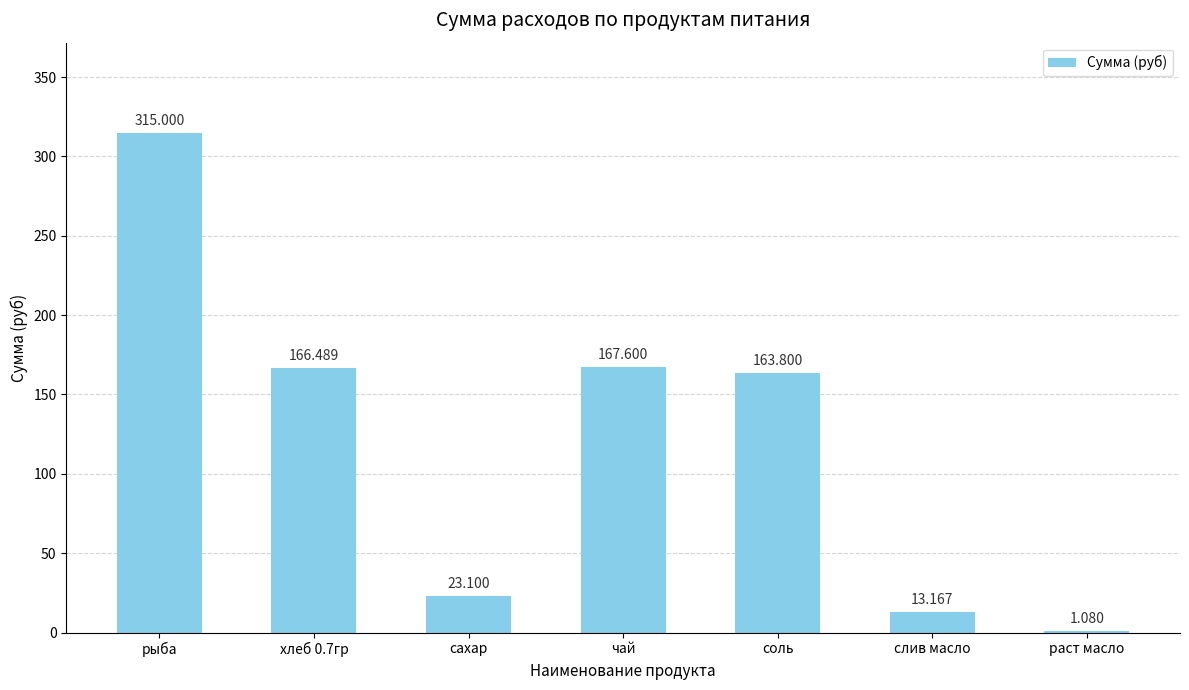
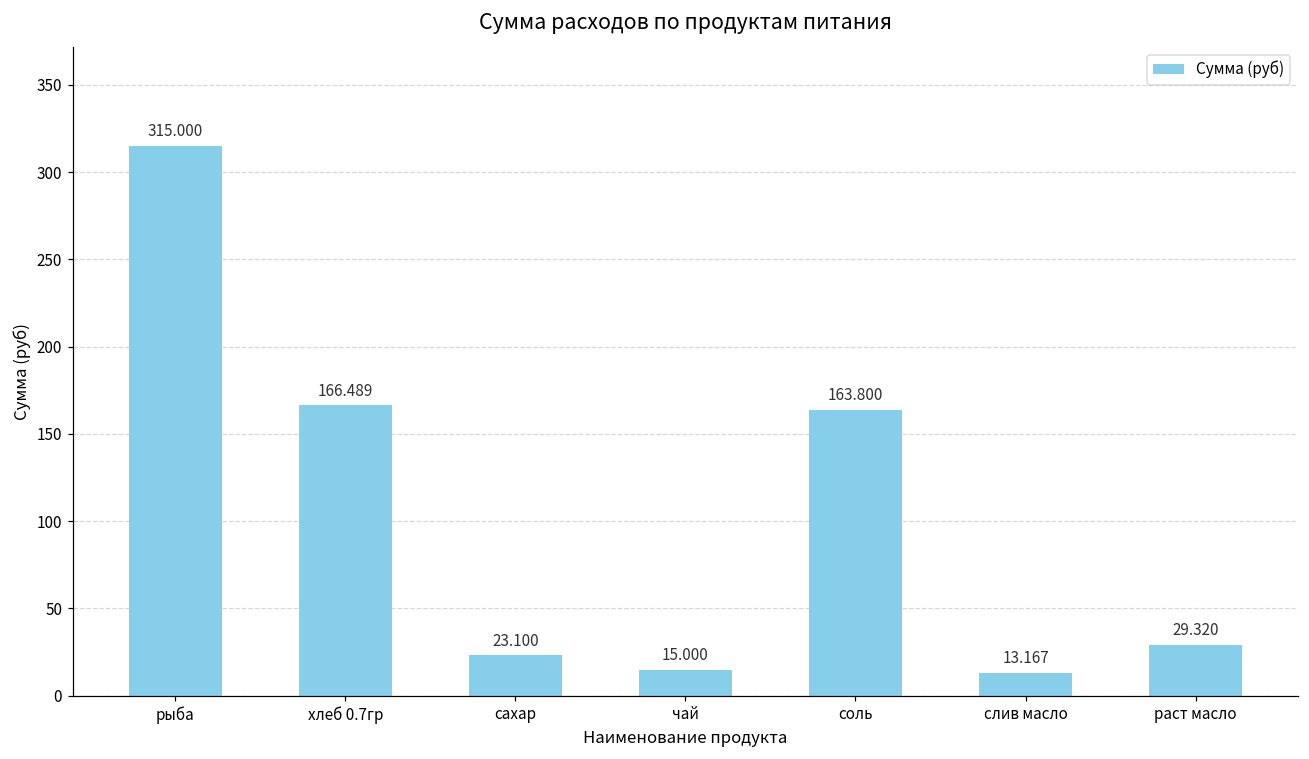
чай: 167.600 -> 15.000
раст масло: 1.080 -> 29.320
